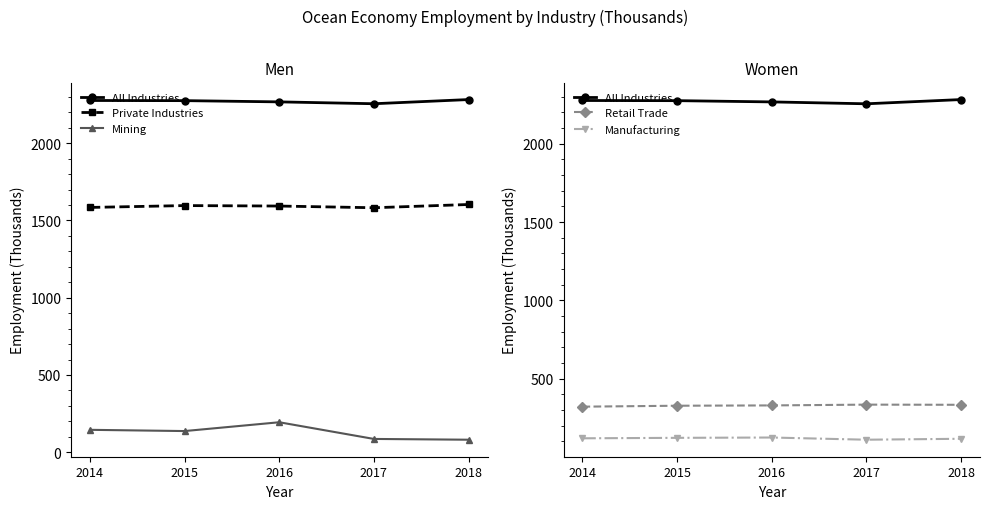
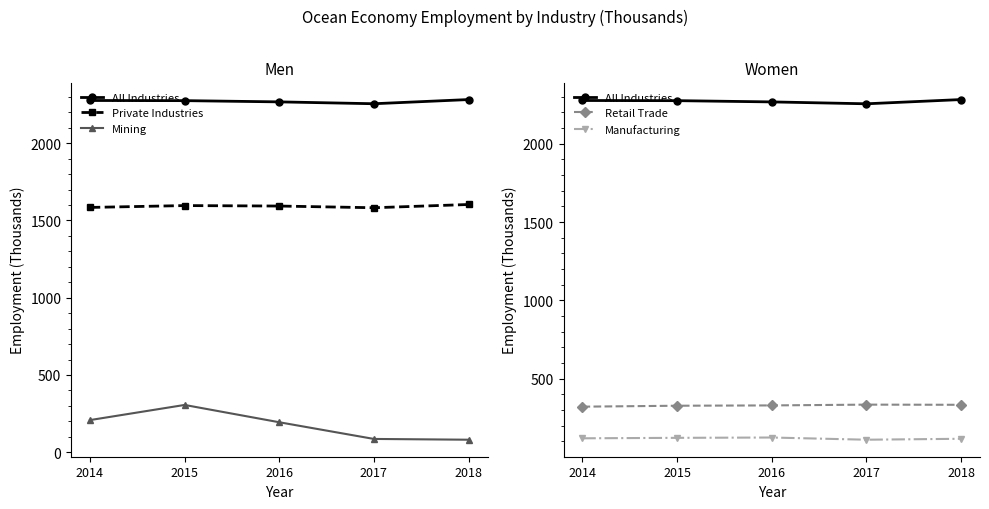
Men, Mining, 2014: 150 -> 210
Men, Mining, 2015: 140 -> 310
